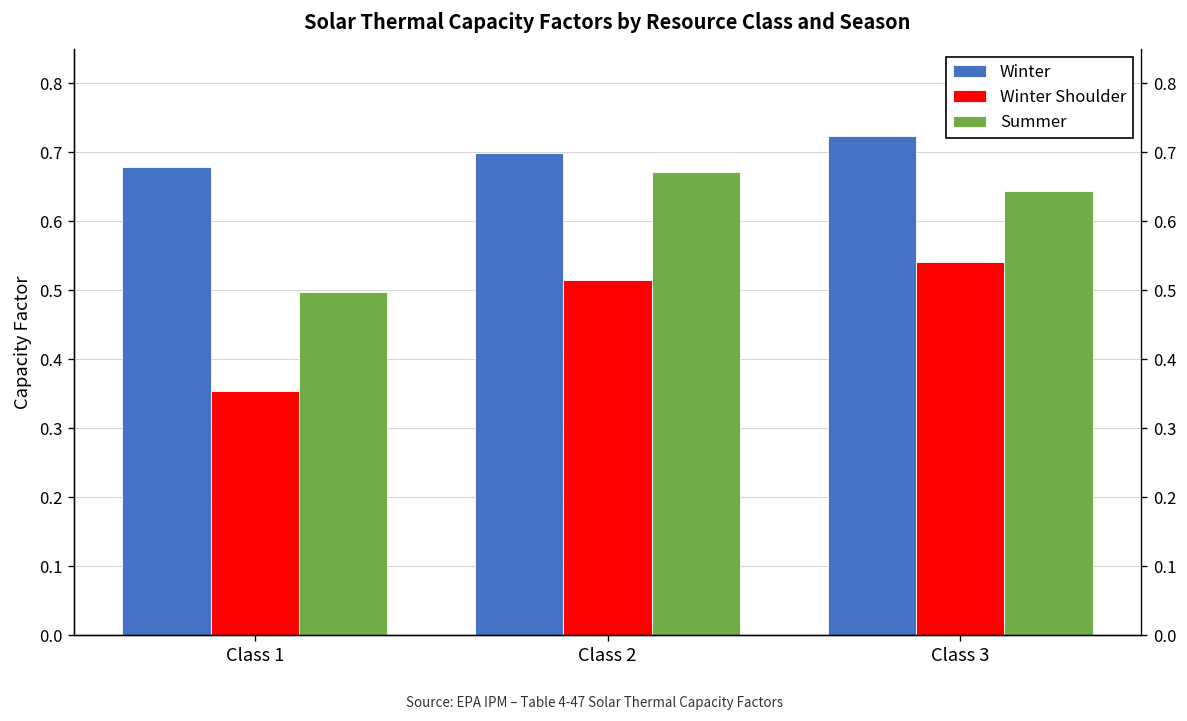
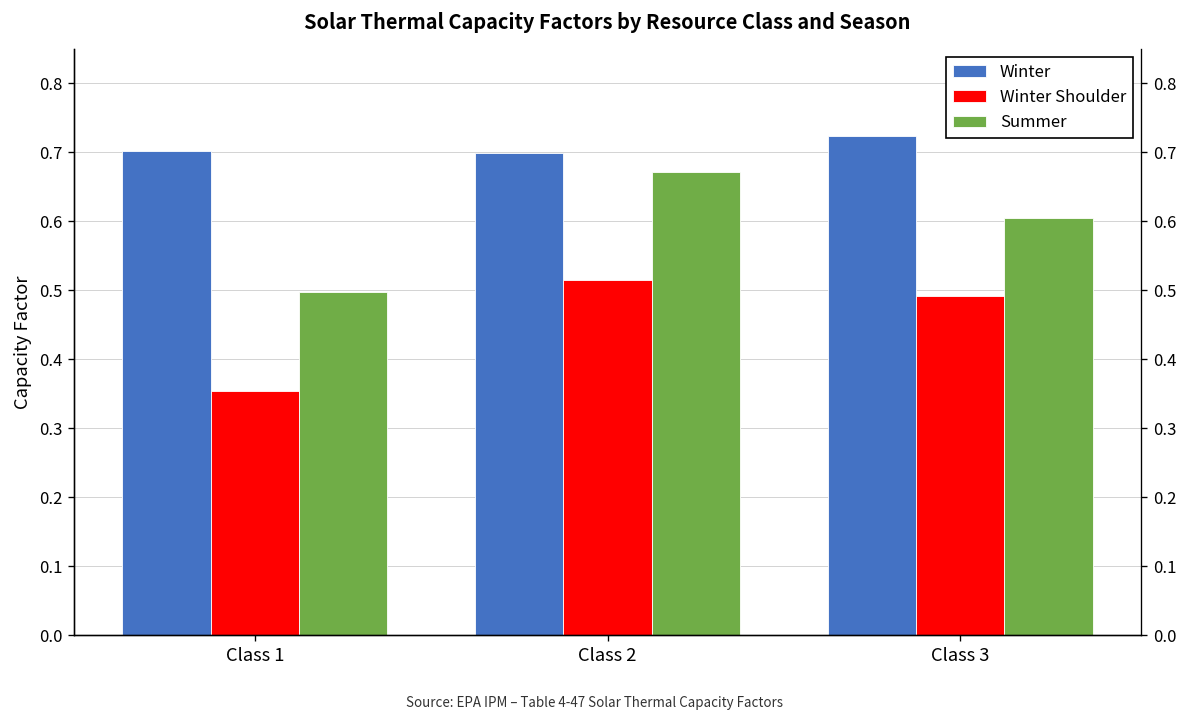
Winter, Class 1: 0.68 -> 0.70
Winter Shoulder, Class 3: 0.54 -> 0.49
Summer, Class 3: 0.64 -> 0.60
